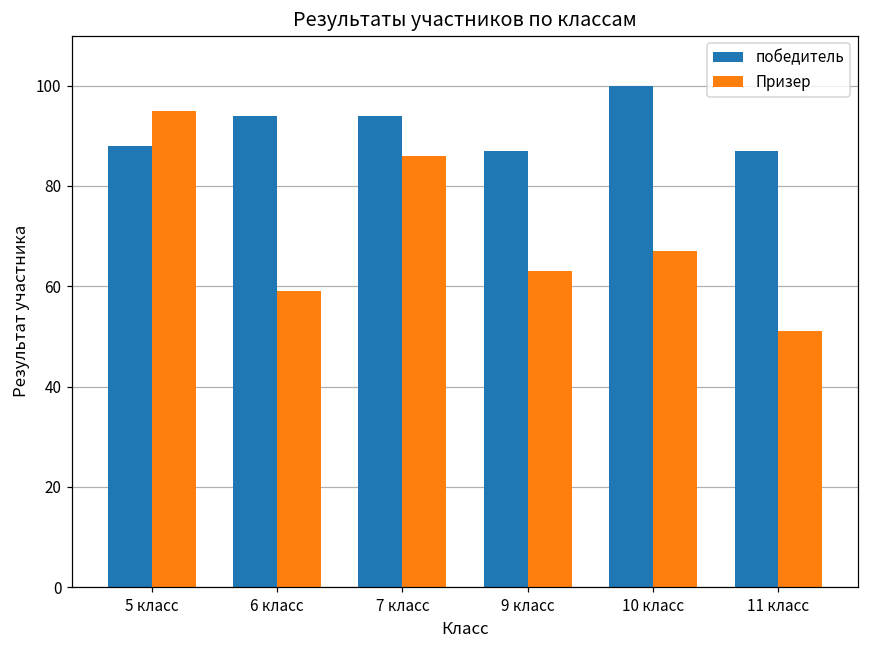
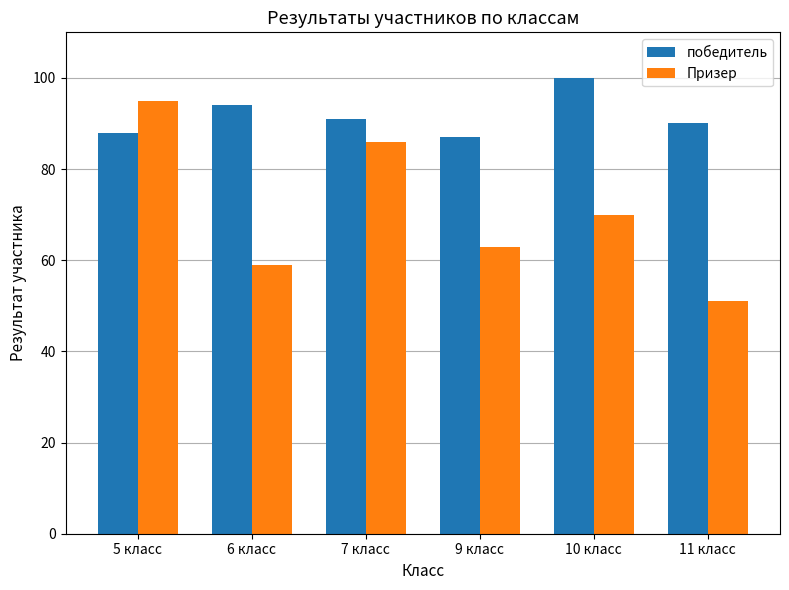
победитель, 7 класс: 94 -> 91
Призер, 10 класс: 67 -> 70
победитель, 11 класс: 87 -> 90
